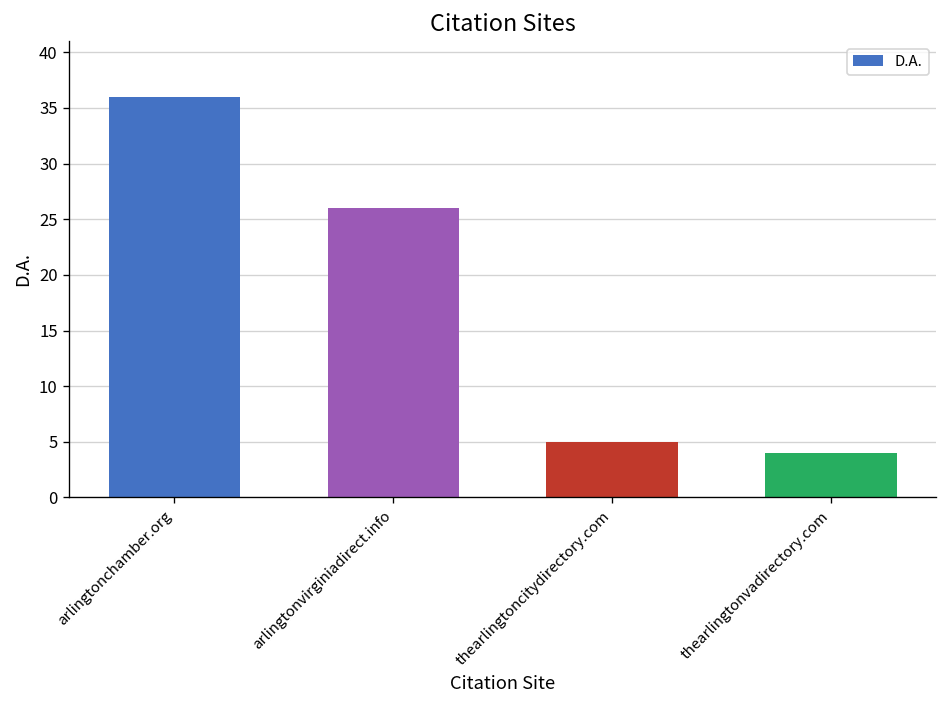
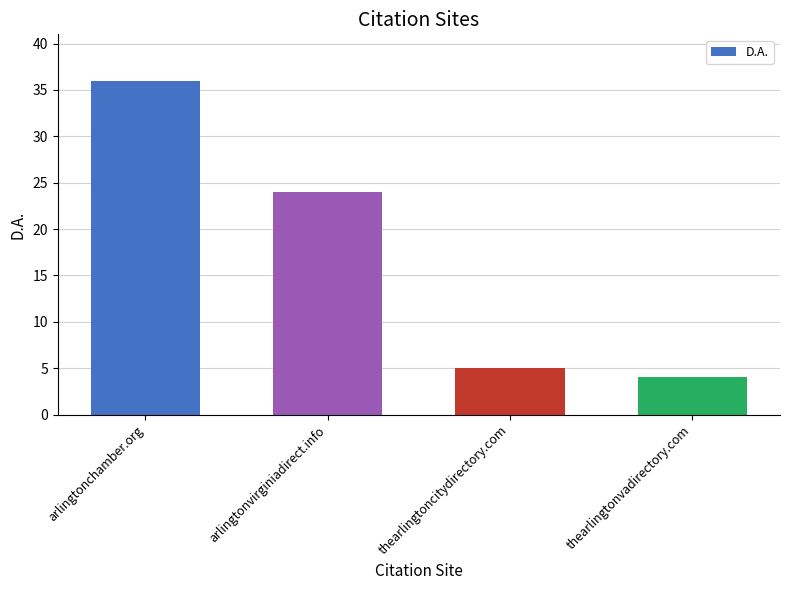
arlingtonvirginiadirect.info: 26 -> 24
